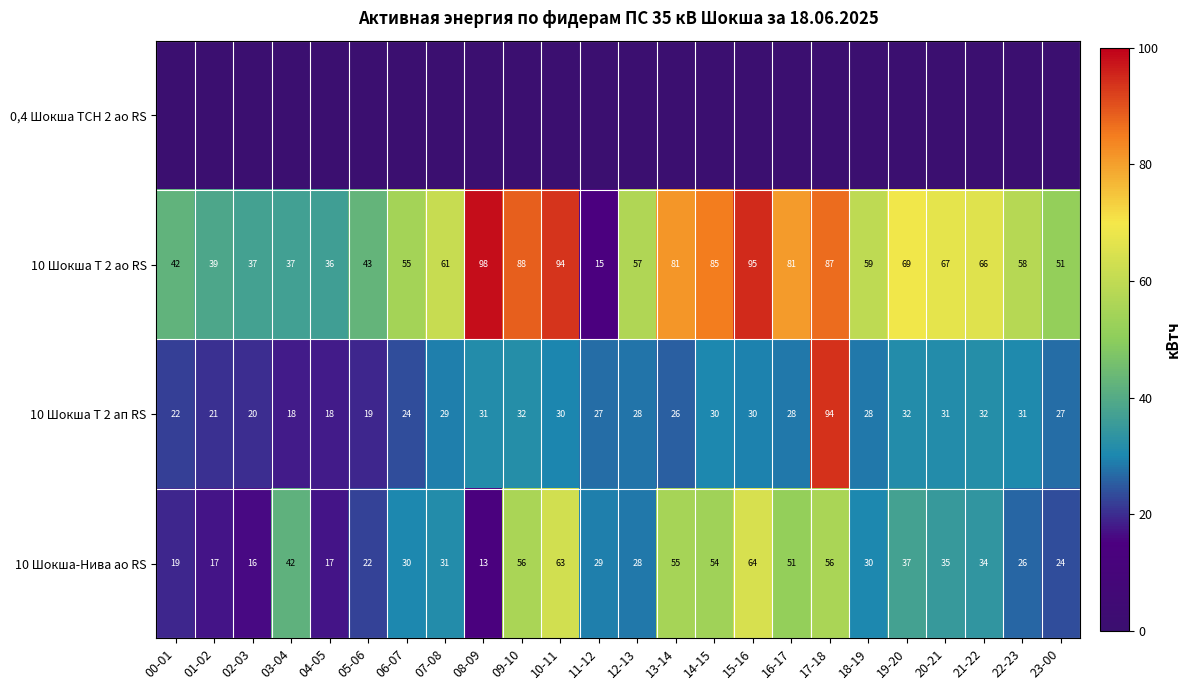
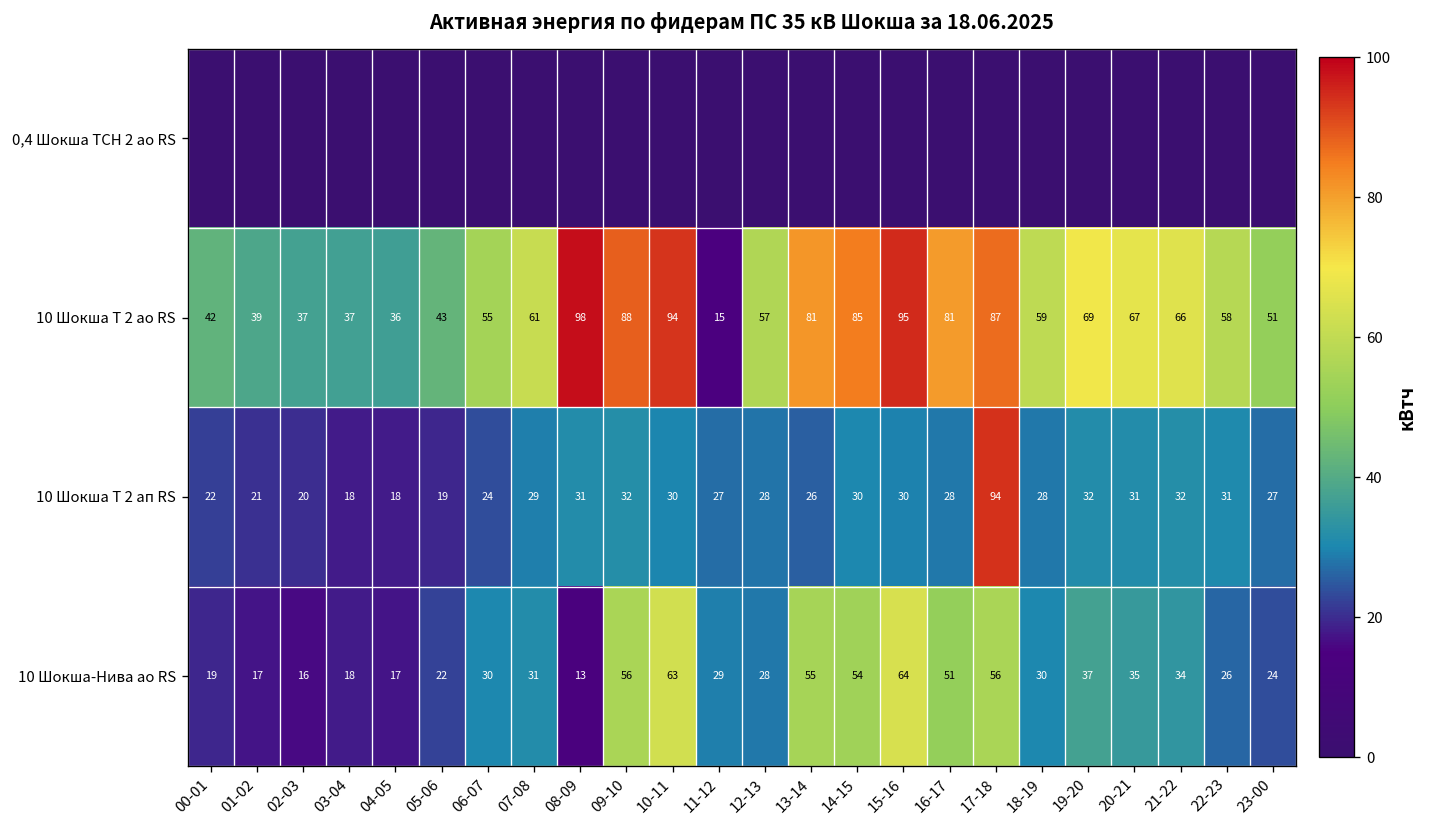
10 Шокша-Нива ао RS, 03-04: 42 -> 18
